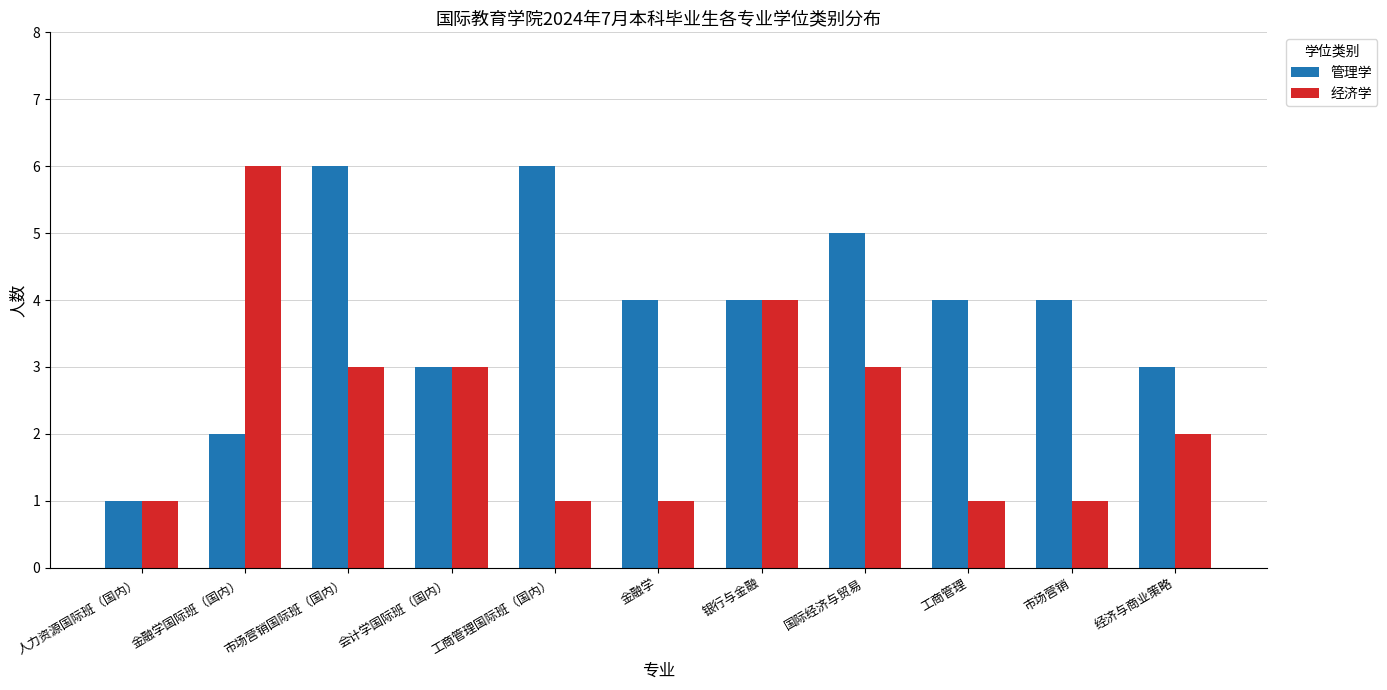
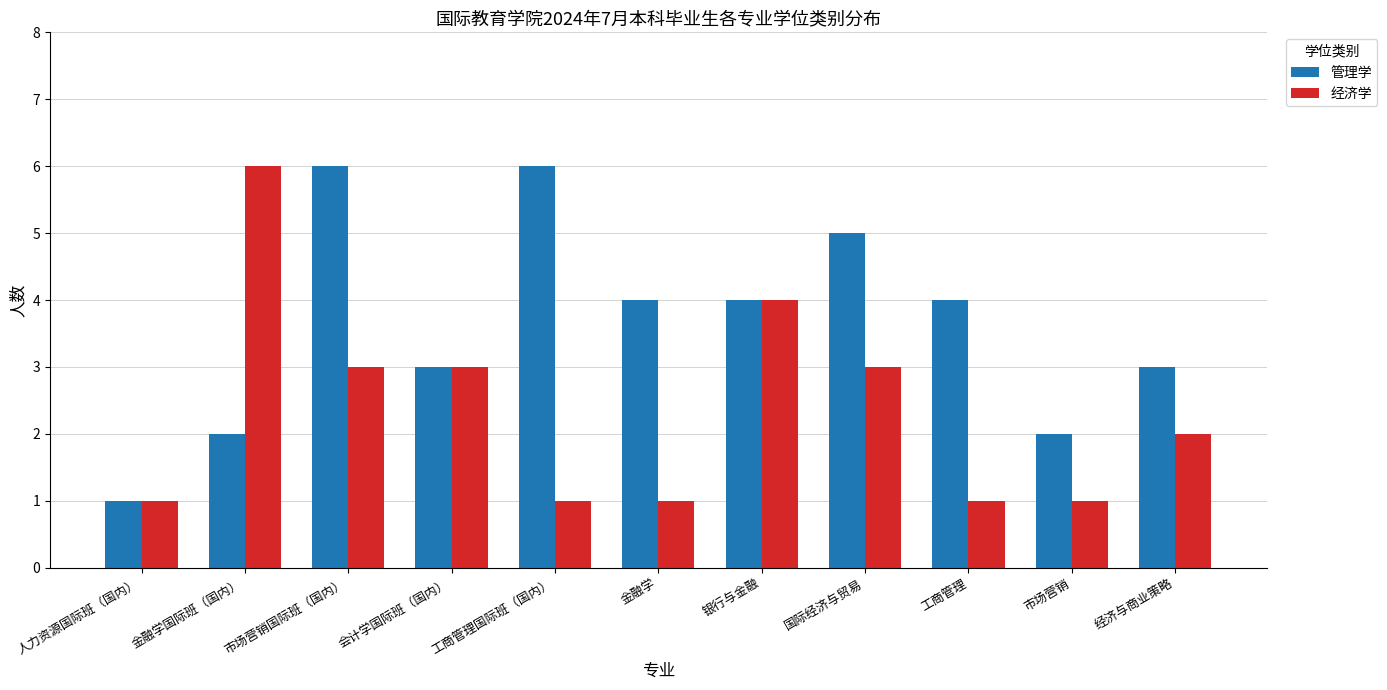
管理学, 市场营销: 4 -> 2
